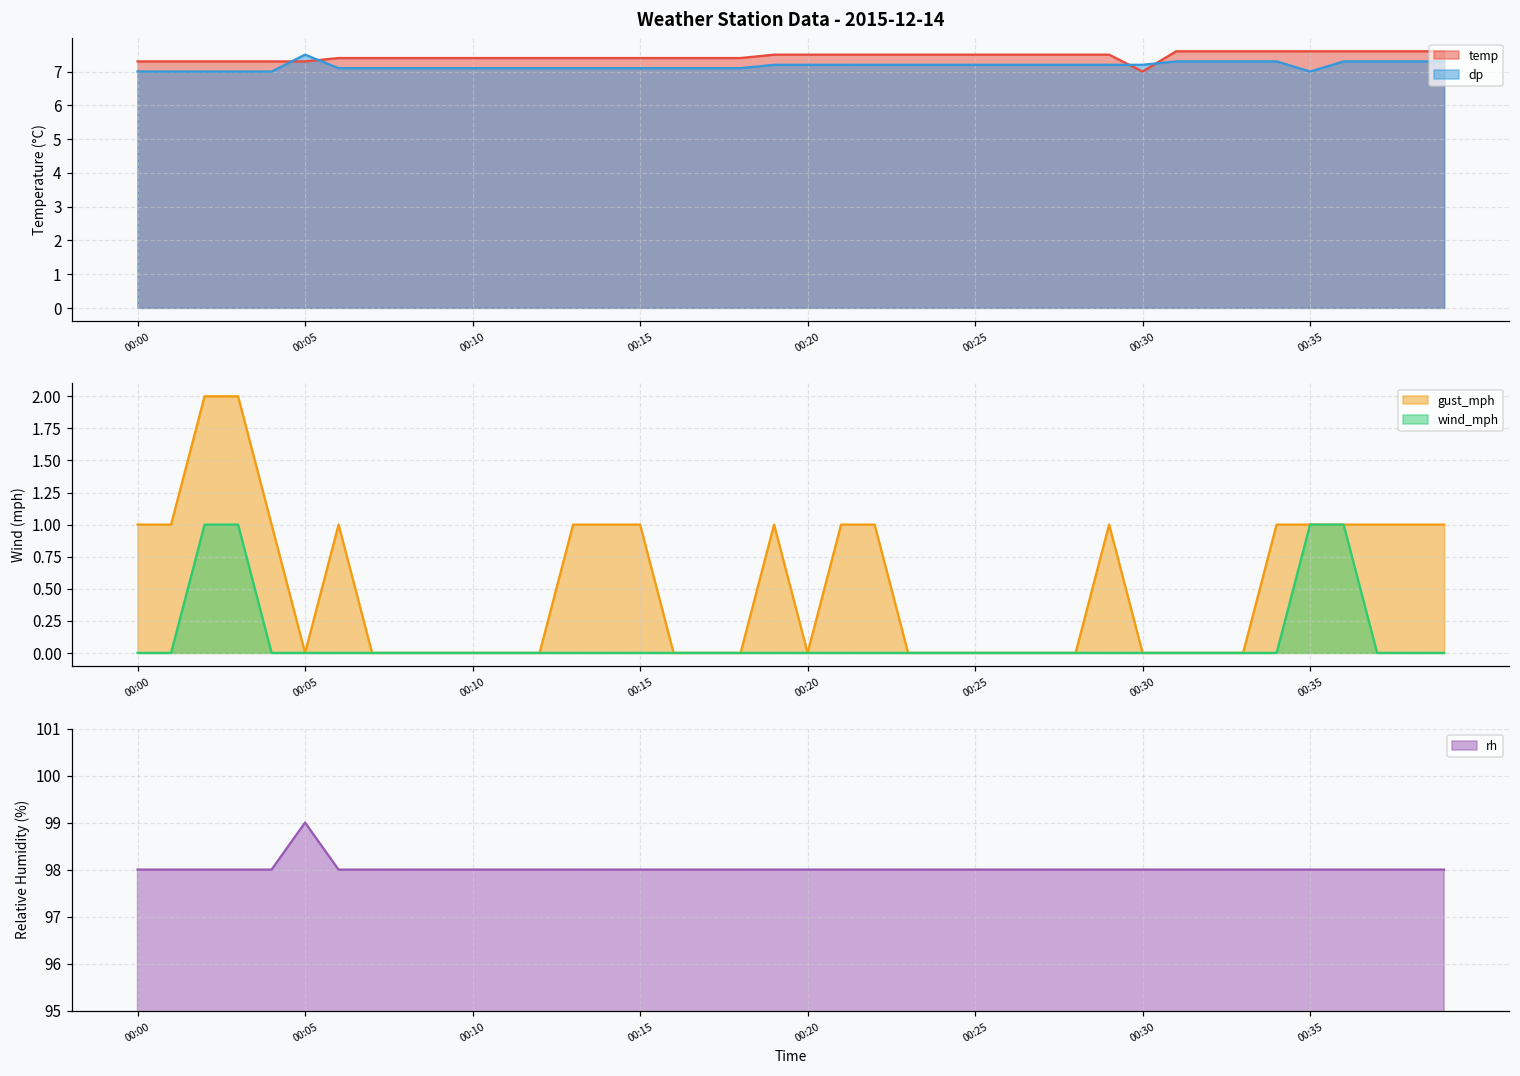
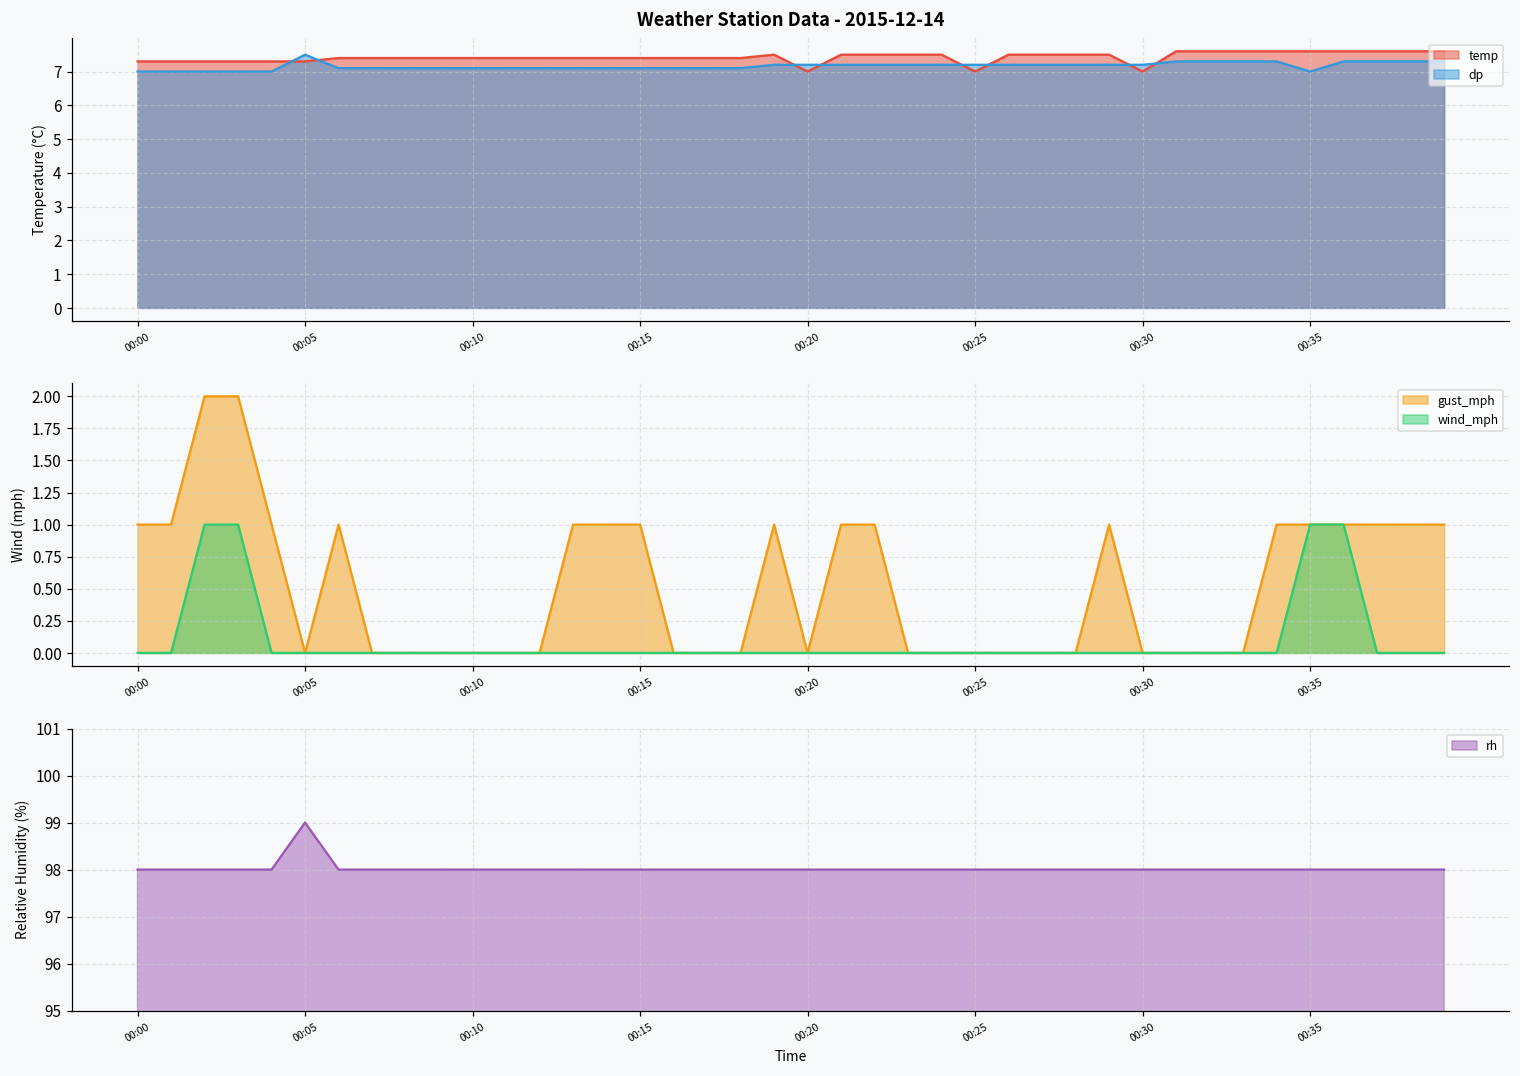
Weather Station Data - 2015-12-14, temp, 00:20: 7.5 -> 7.0
Weather Station Data - 2015-12-14, temp, 00:25: 7.5 -> 7.0
